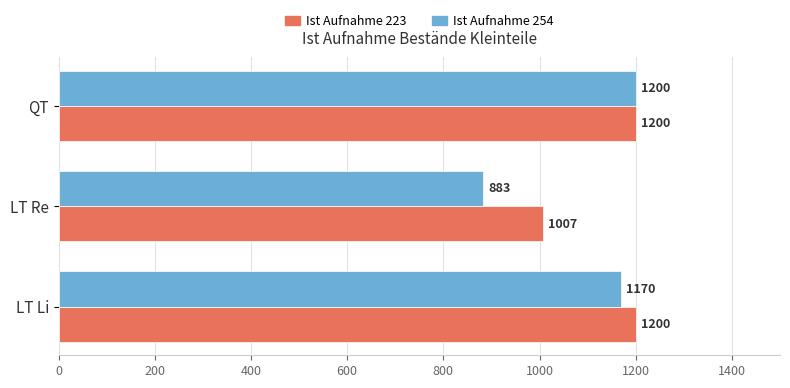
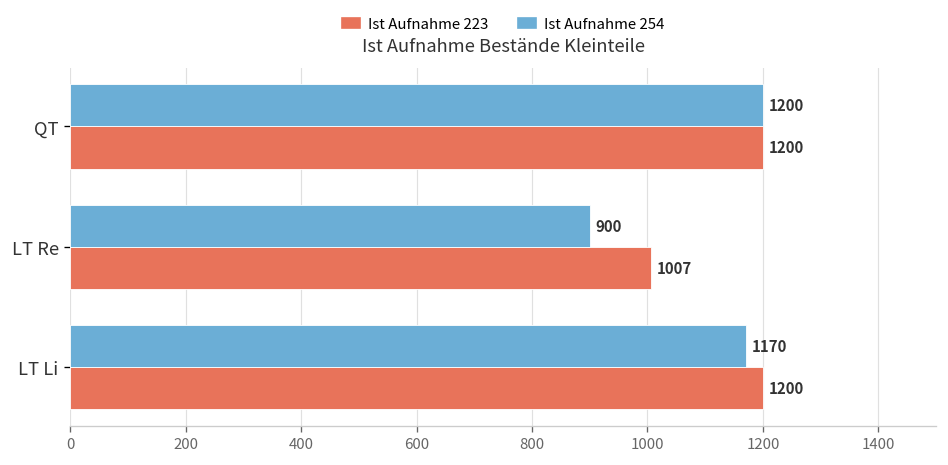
Ist Aufnahme 254, LT Re: 883 -> 900
